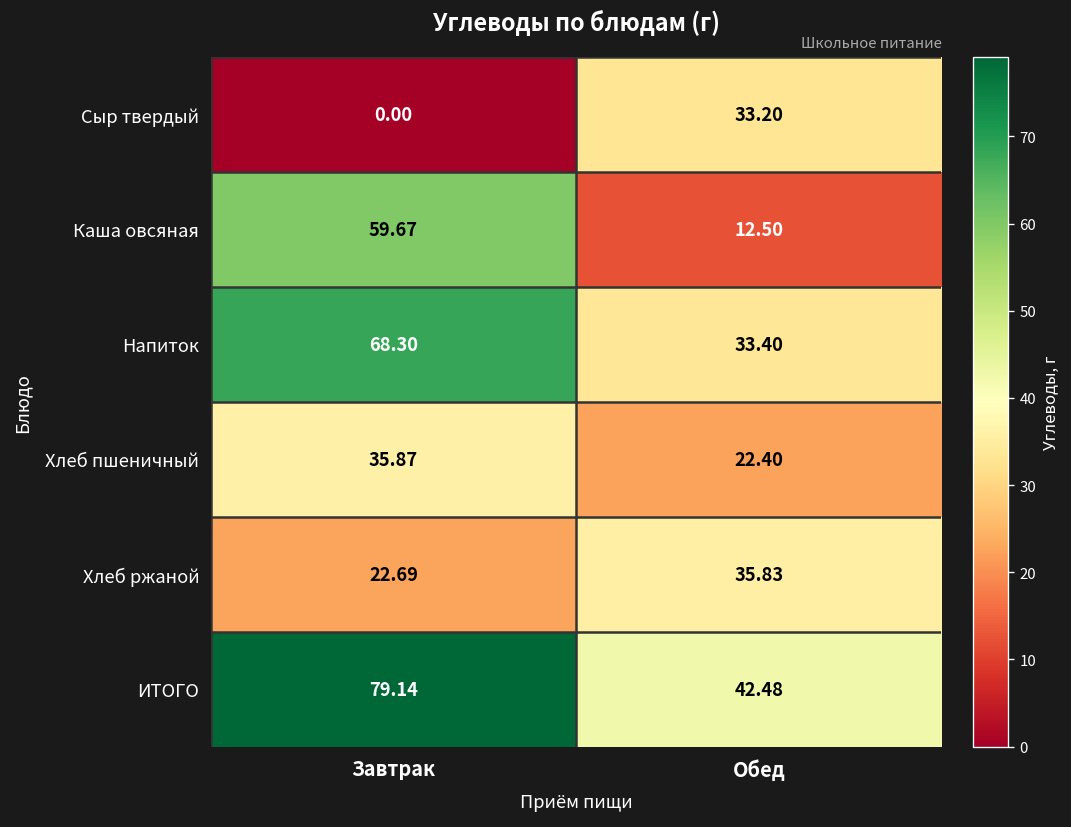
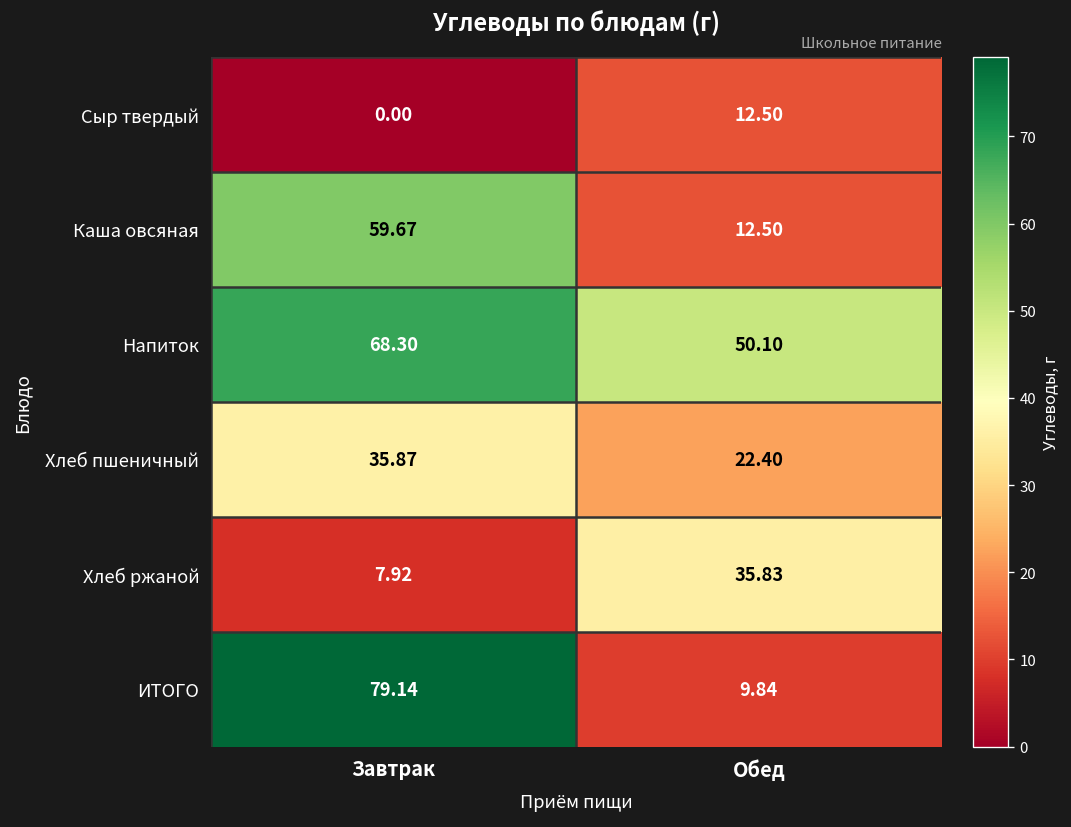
Сыр твердый, Обед: 33.20 -> 12.50
Напиток, Обед: 33.40 -> 50.10
Хлеб ржаной, Завтрак: 22.69 -> 7.92
ИТОГО, Обед: 42.48 -> 9.84
